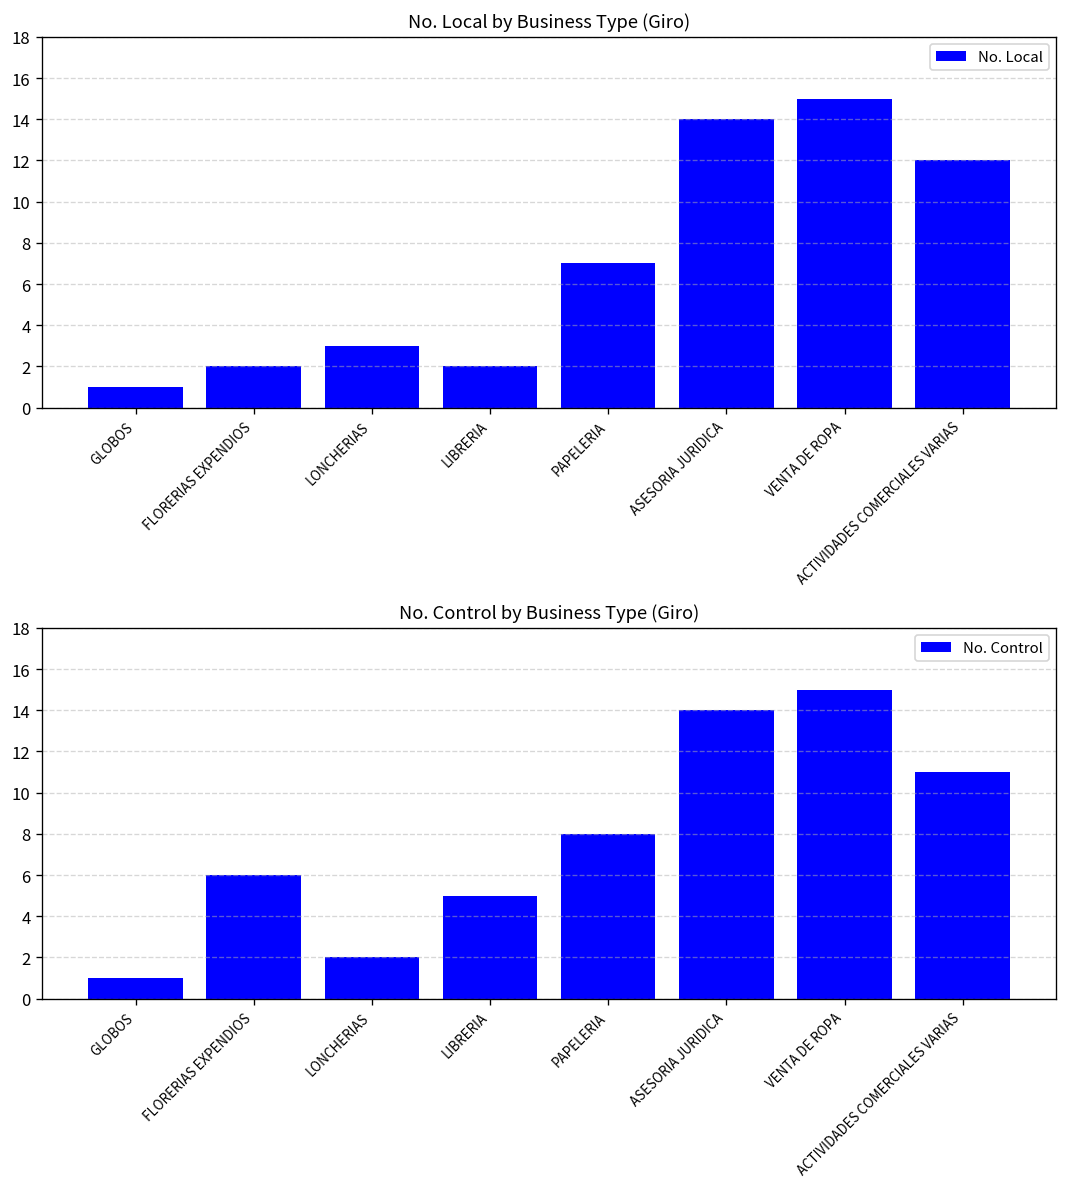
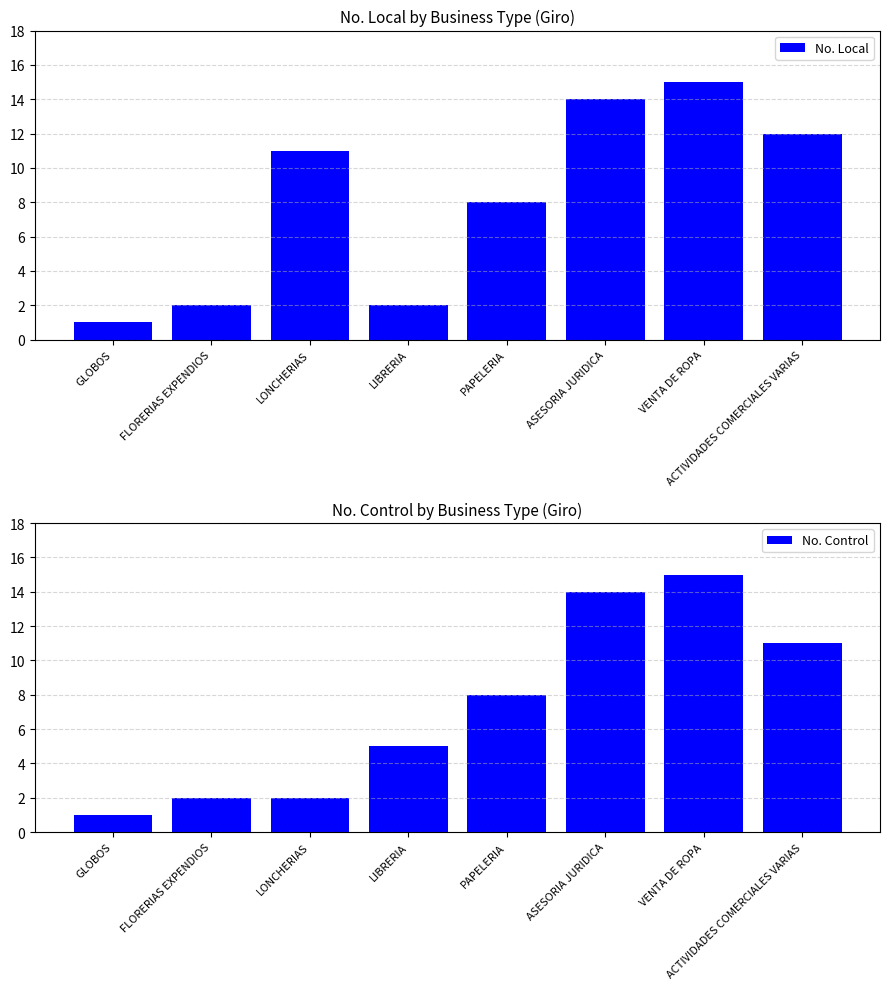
No. Local by Business Type (Giro), LONCHERIAS: 3 -> 11
No. Local by Business Type (Giro), PAPELERIA: 7 -> 8
No. Control by Business Type (Giro), FLORERIAS EXPENDIOS: 6 -> 2
